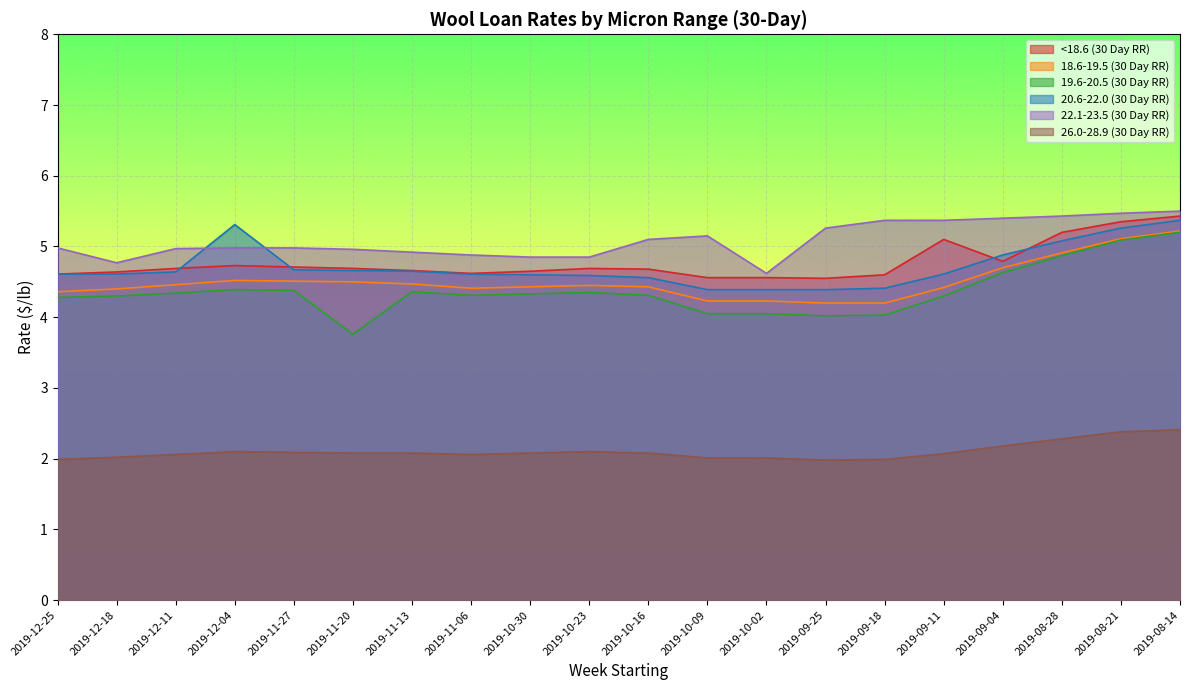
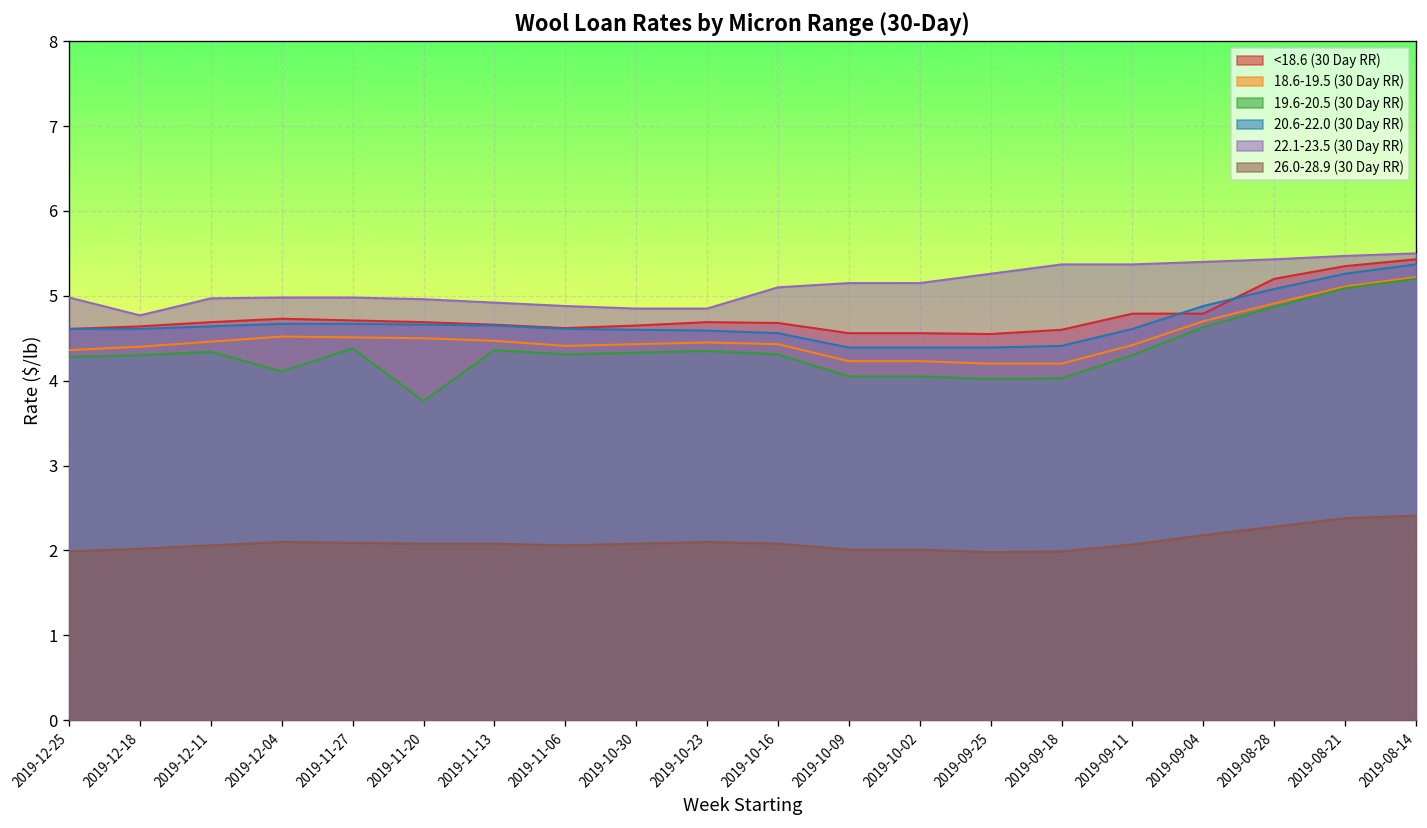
19.6-20.5 (30 Day RR), 2019-12-04: 4.4 -> 4.1
20.6-22.0 (30 Day RR), 2019-12-04: 5.3 -> 4.7
22.1-23.5 (30 Day RR), 2019-10-02: 4.6 -> 5.2
<18.6 (30 Day RR), 2019-09-11: 5.1 -> 4.8
